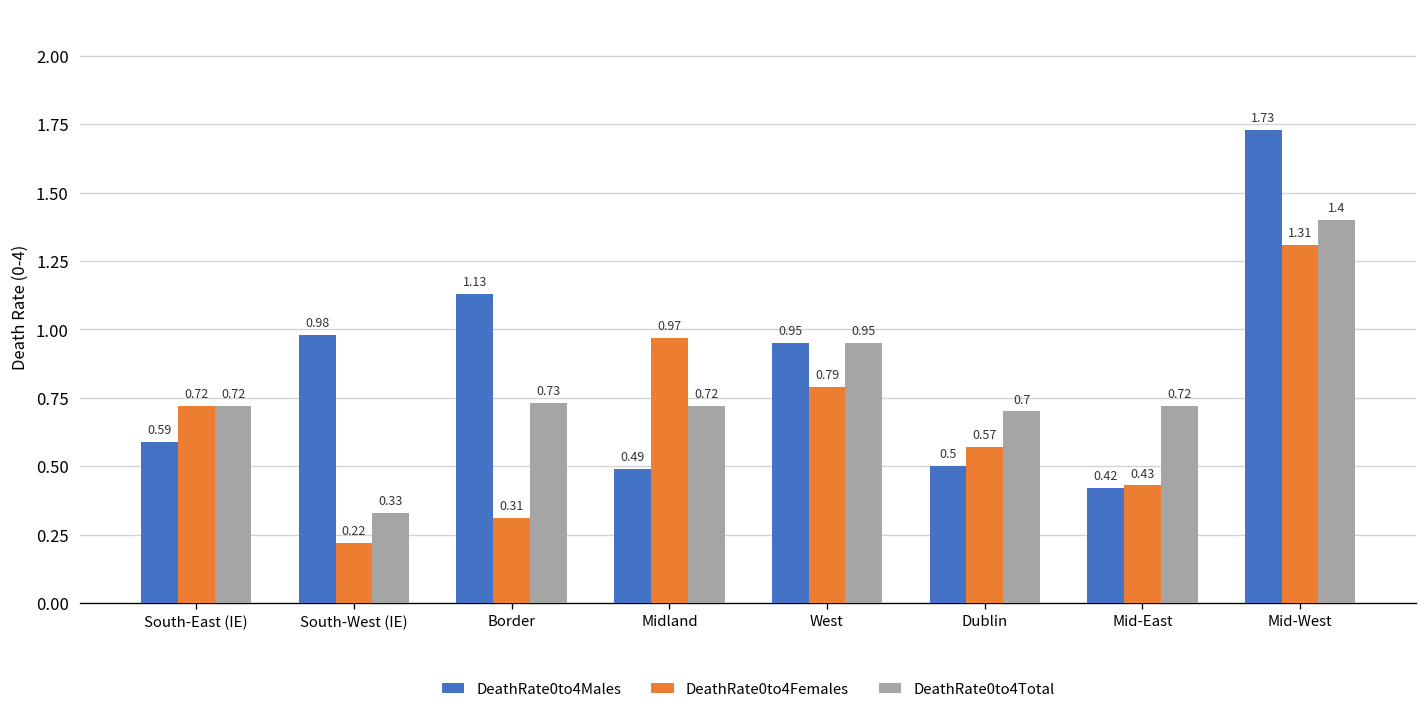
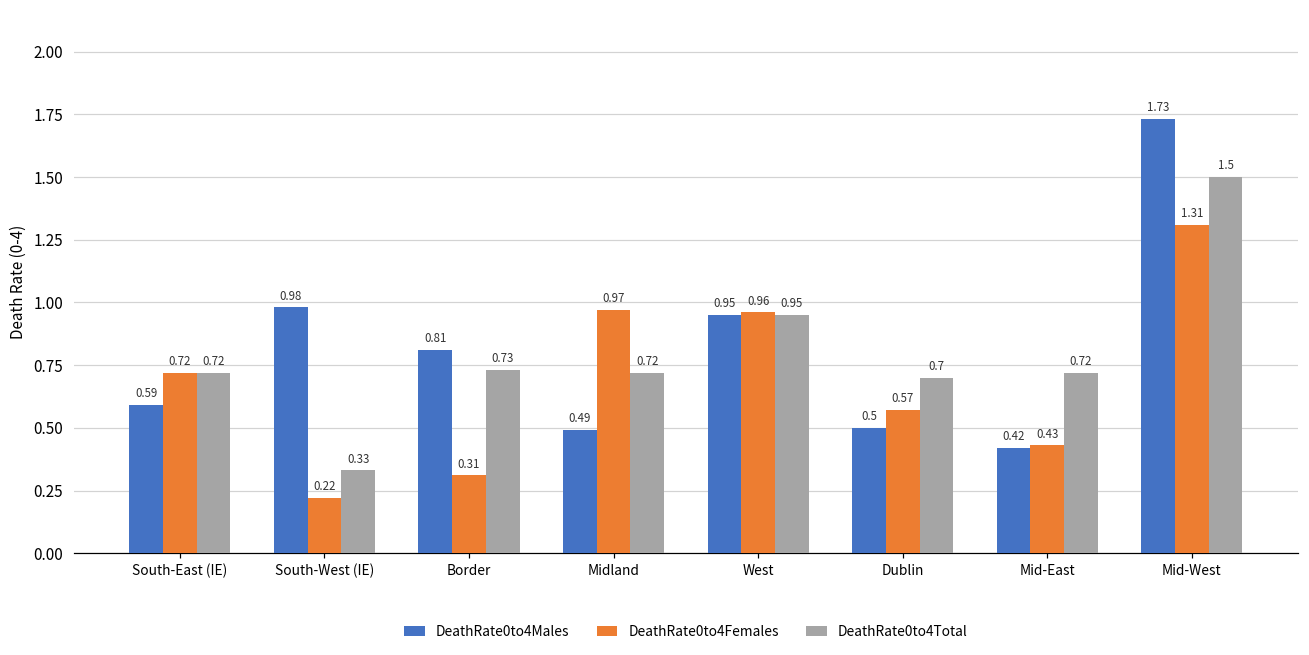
DeathRate0to4Males, Border: 1.13 -> 0.81
DeathRate0to4Females, West: 0.79 -> 0.96
DeathRate0to4Total, Mid-West: 1.4 -> 1.5
